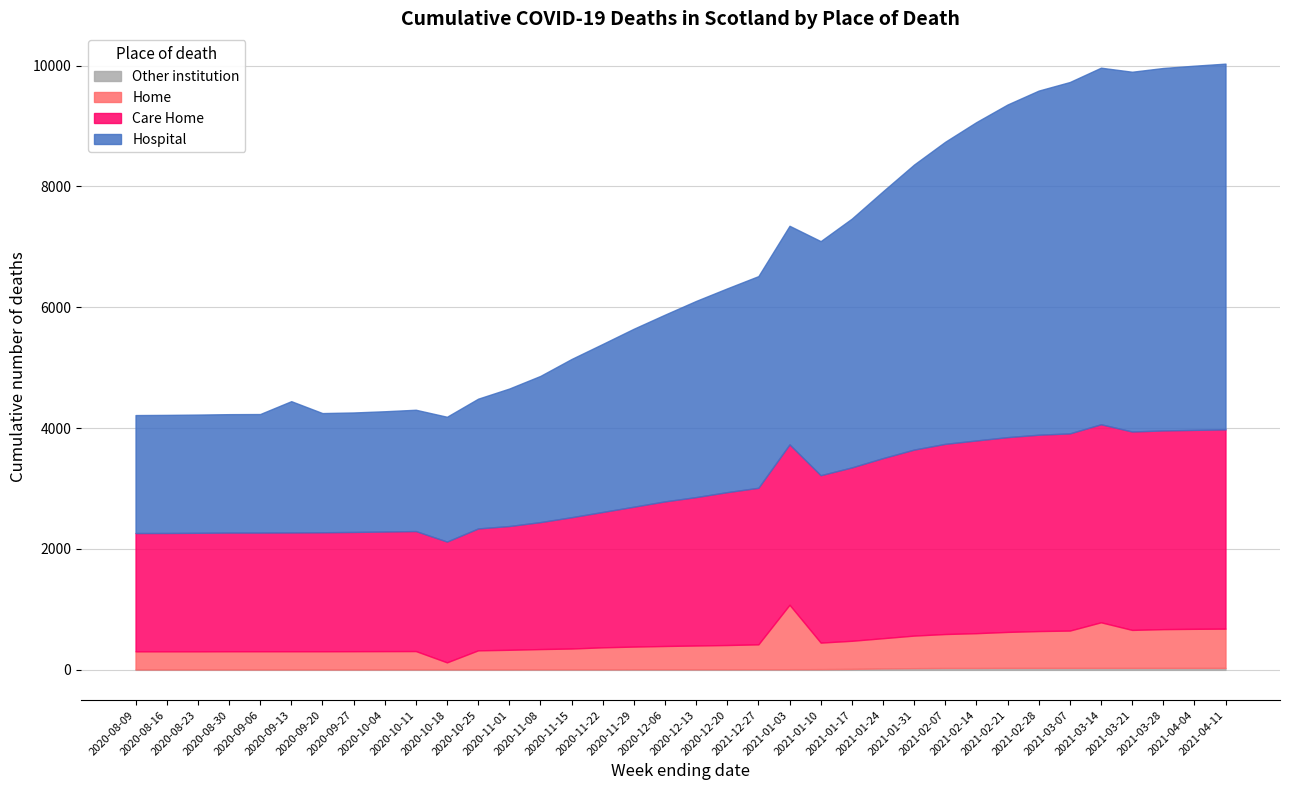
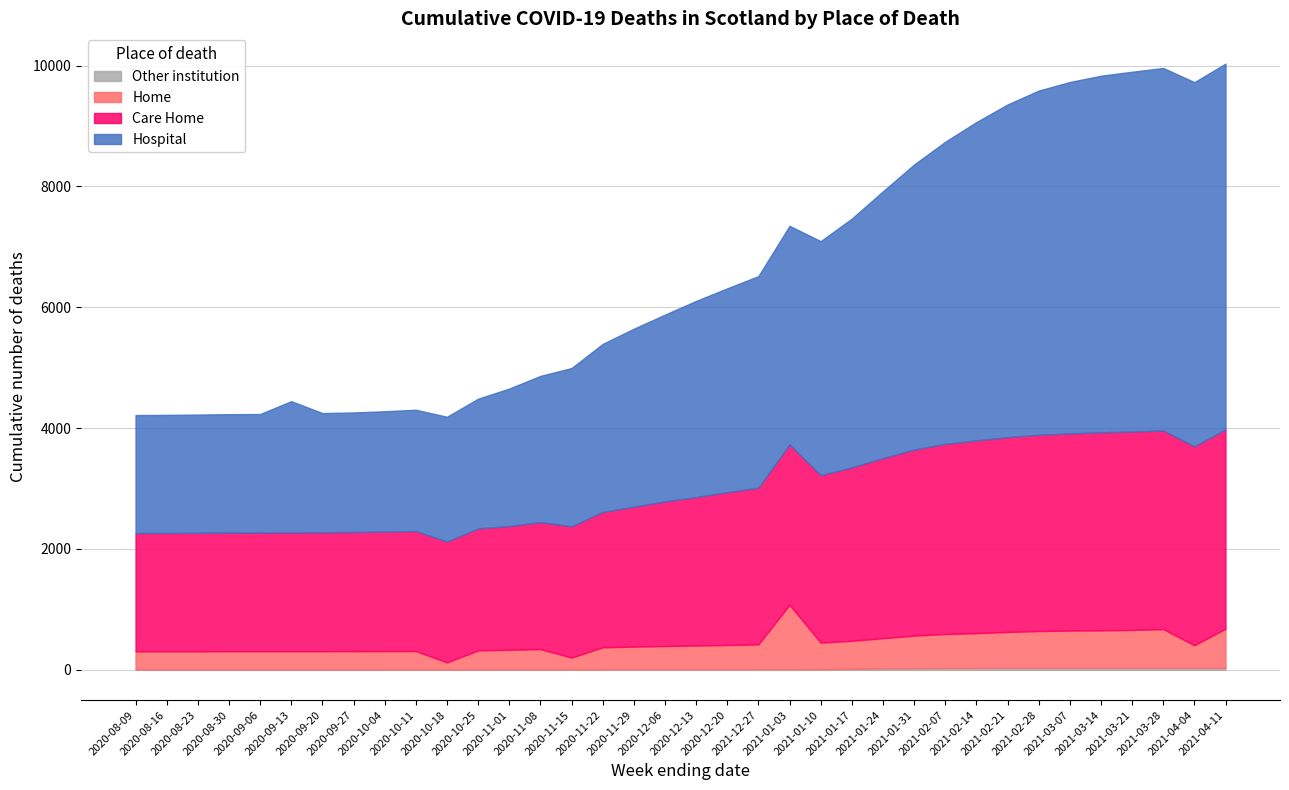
Home, 2020-11-15: 300 -> 200
Home, 2021-03-14: 800 -> 600
Home, 2021-04-04: 600 -> 400
